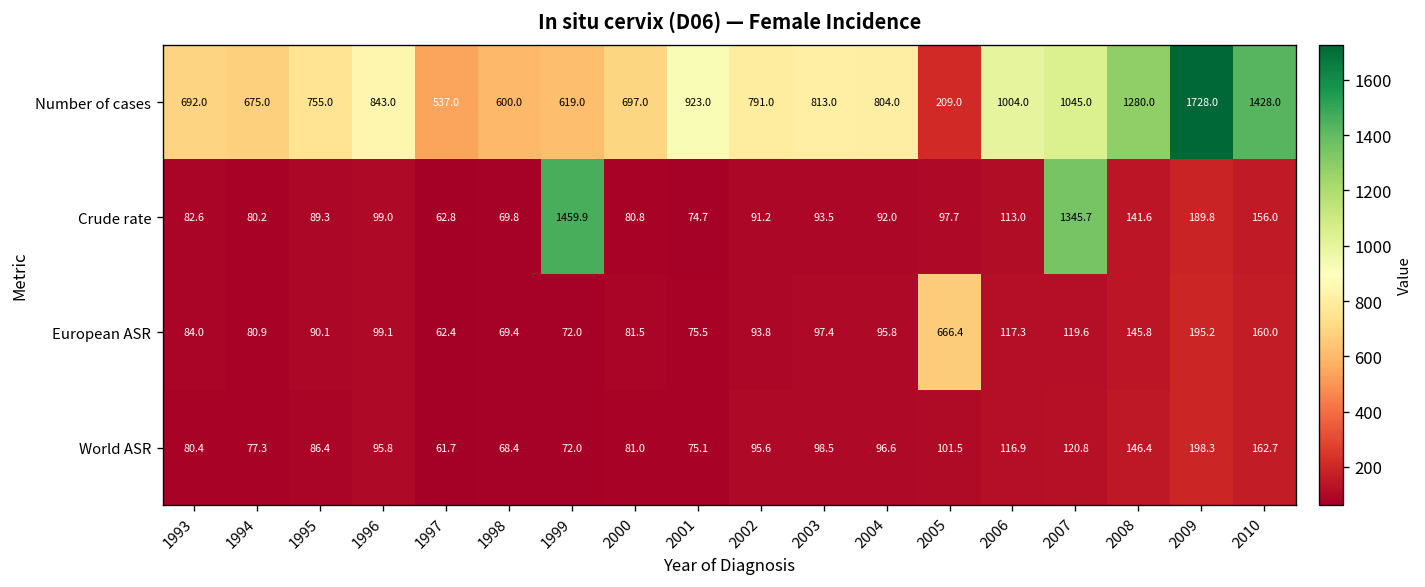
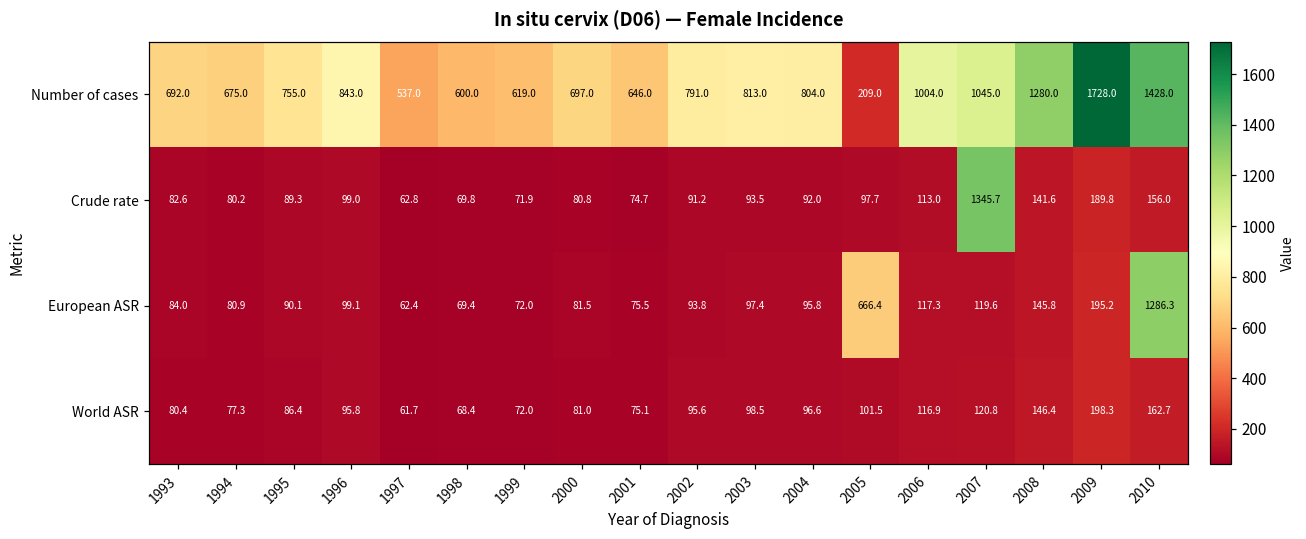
Number of cases, 2001: 923.0 -> 646.0
Crude rate, 1999: 1459.9 -> 71.9
European ASR, 2010: 160.0 -> 1286.3
